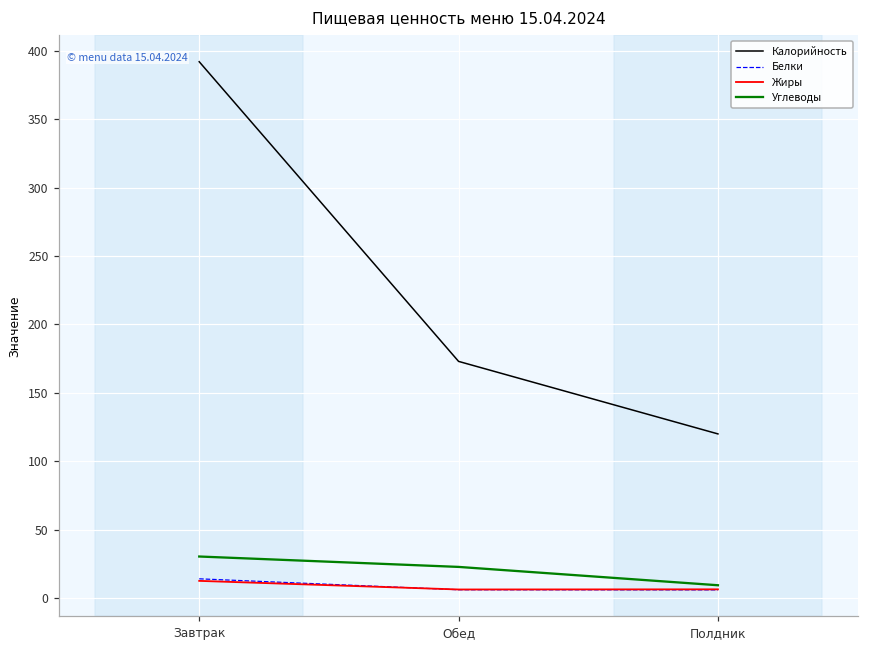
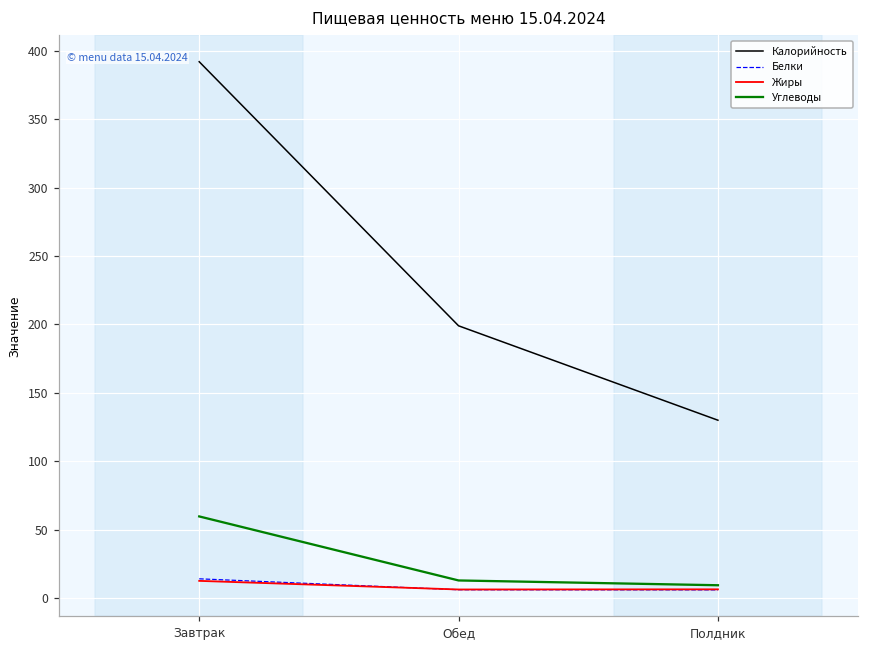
Углеводы, Завтрак: 30 -> 60
Калорийность, Обед: 173 -> 199
Углеводы, Обед: 23 -> 13
Калорийность, Полдник: 120 -> 130
